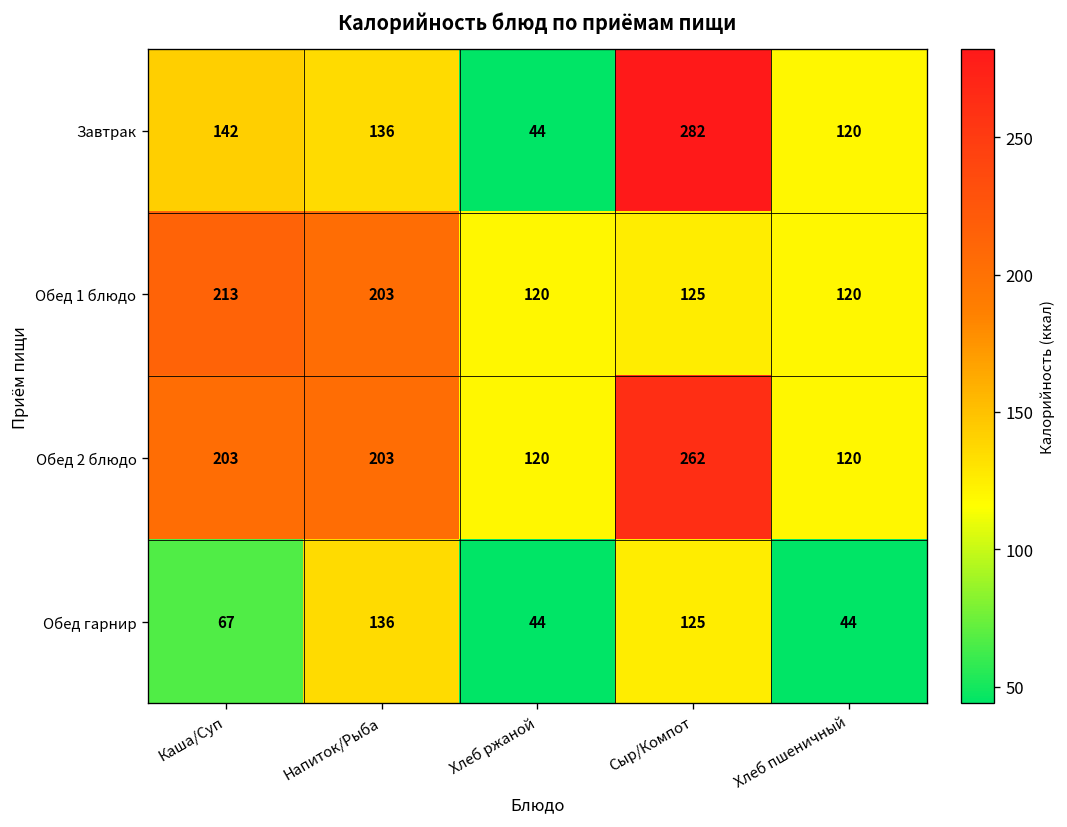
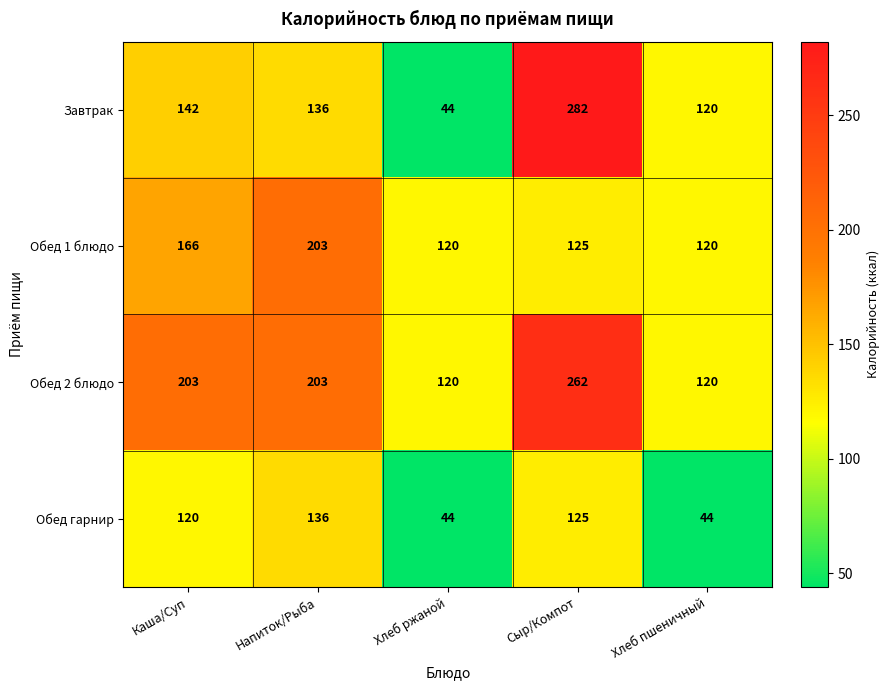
Обед 1 блюдо, Каша/Суп: 213 -> 166
Обед гарнир, Каша/Суп: 67 -> 120
